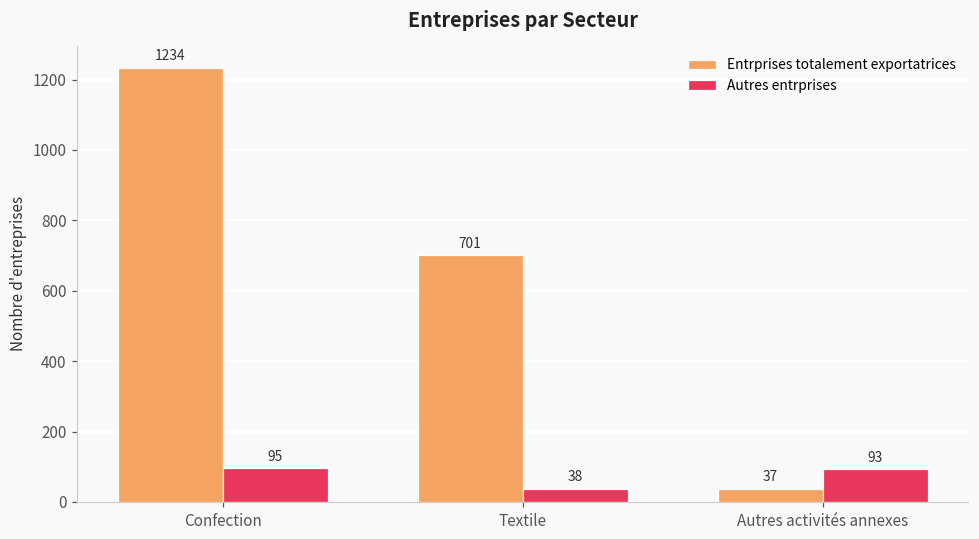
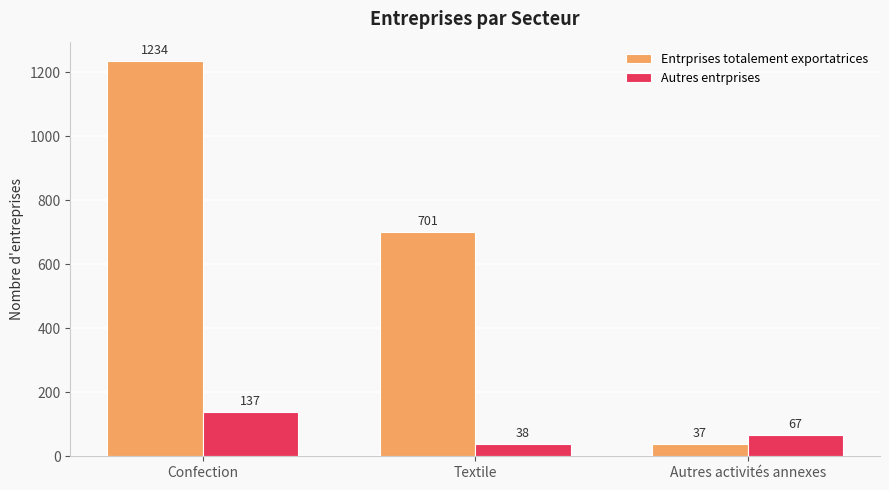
Autres entrprises, Confection: 95 -> 137
Autres entrprises, Autres activités annexes: 93 -> 67
